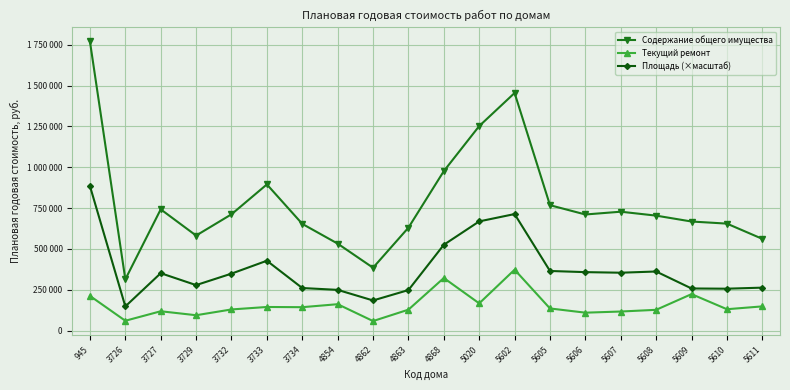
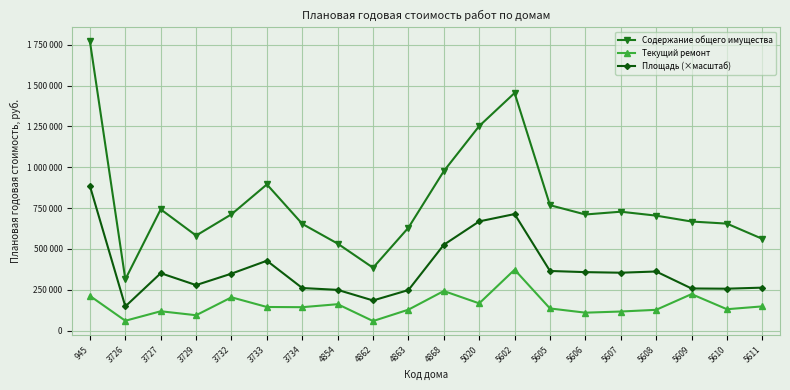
Текущий ремонт, 3732: 130000 -> 200000
Текущий ремонт, 4868: 320000 -> 240000
